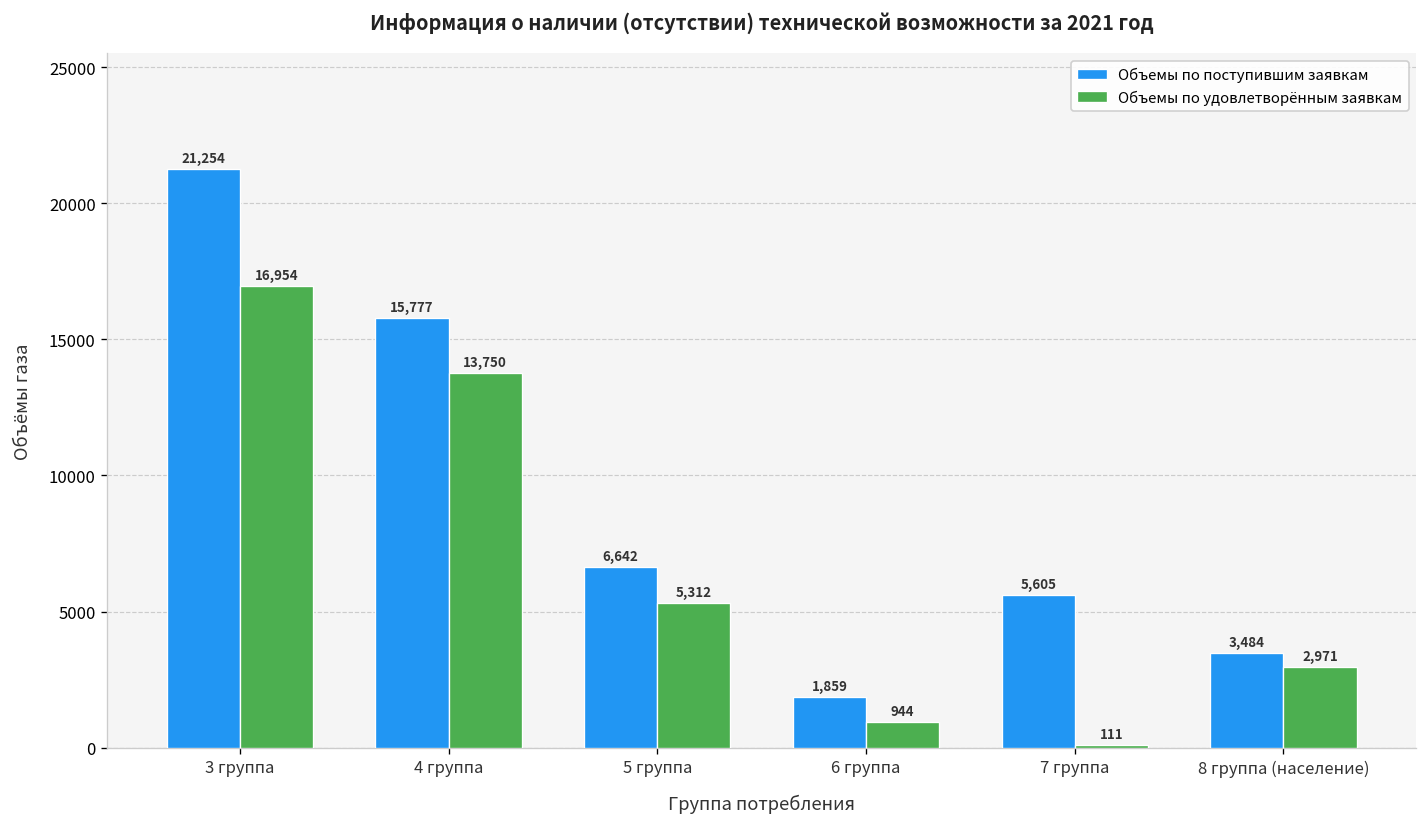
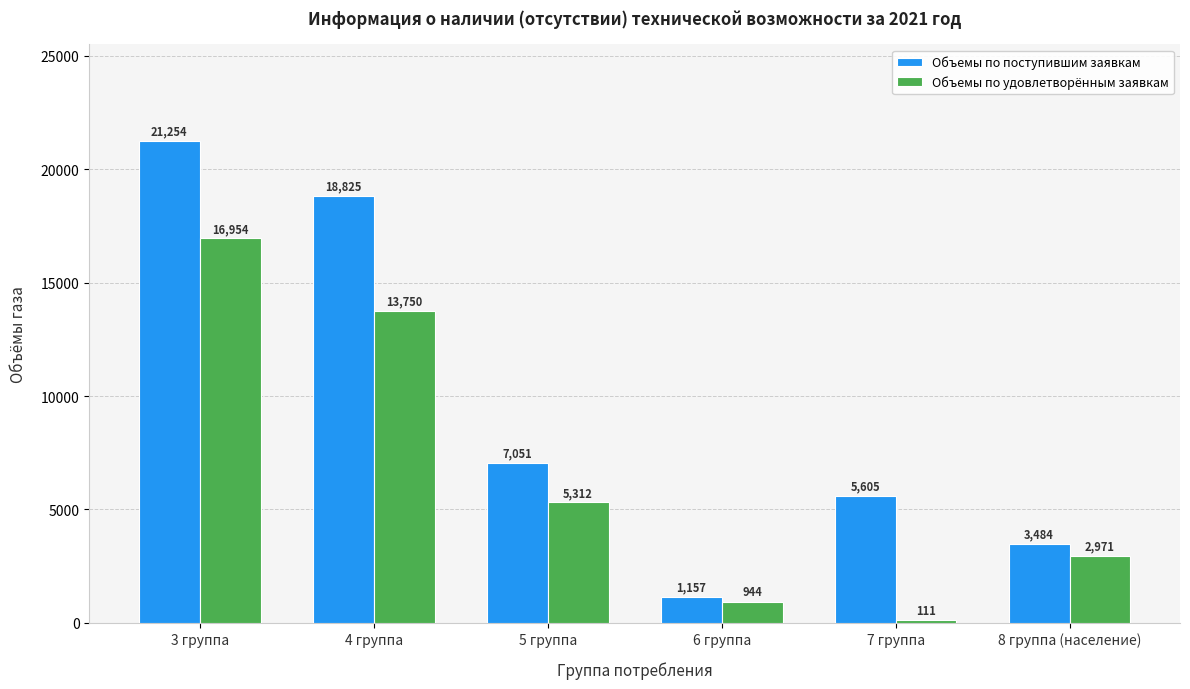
Объемы по поступившим заявкам, 4 группа: 15,777 -> 18,825
Объемы по поступившим заявкам, 5 группа: 6,642 -> 7,051
Объемы по поступившим заявкам, 6 группа: 1,859 -> 1,157
